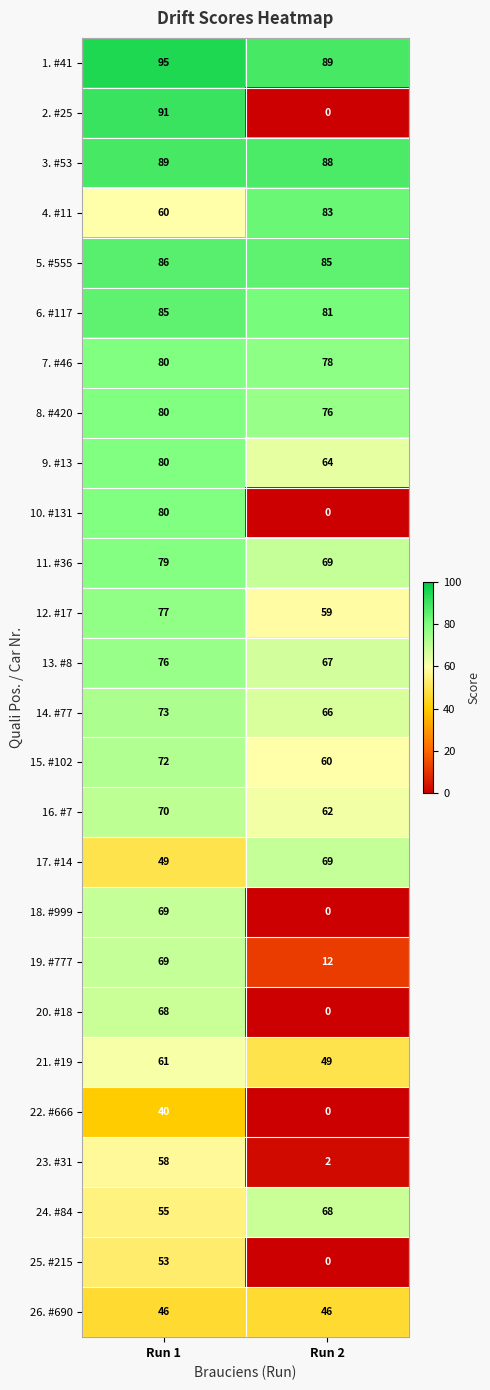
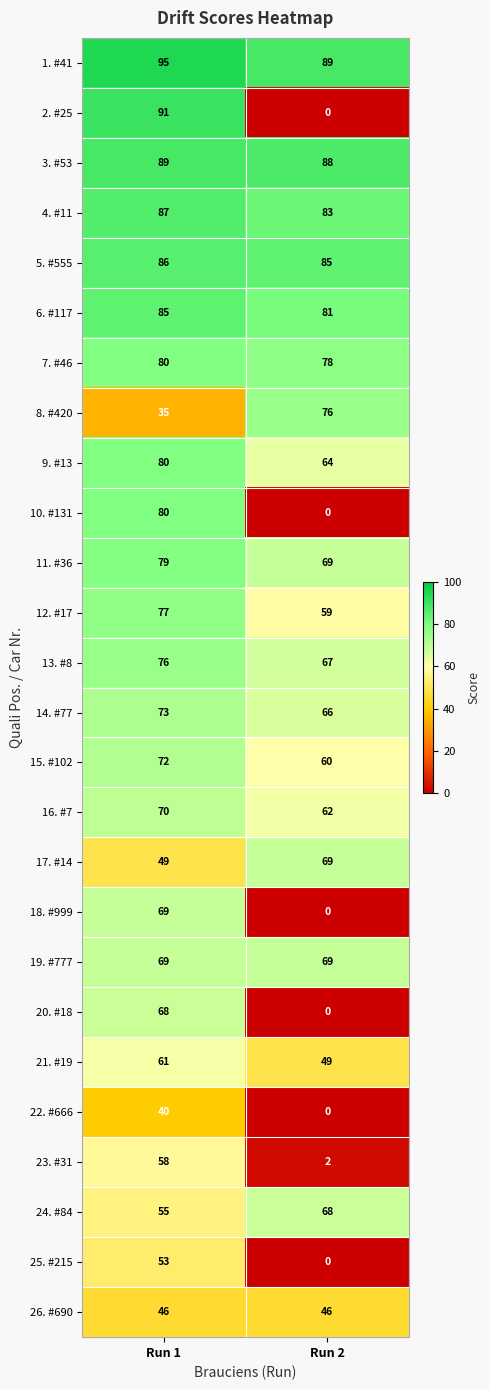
4. #11, Run 1: 60 -> 87
8. #420, Run 1: 80 -> 35
19. #777, Run 2: 12 -> 69
